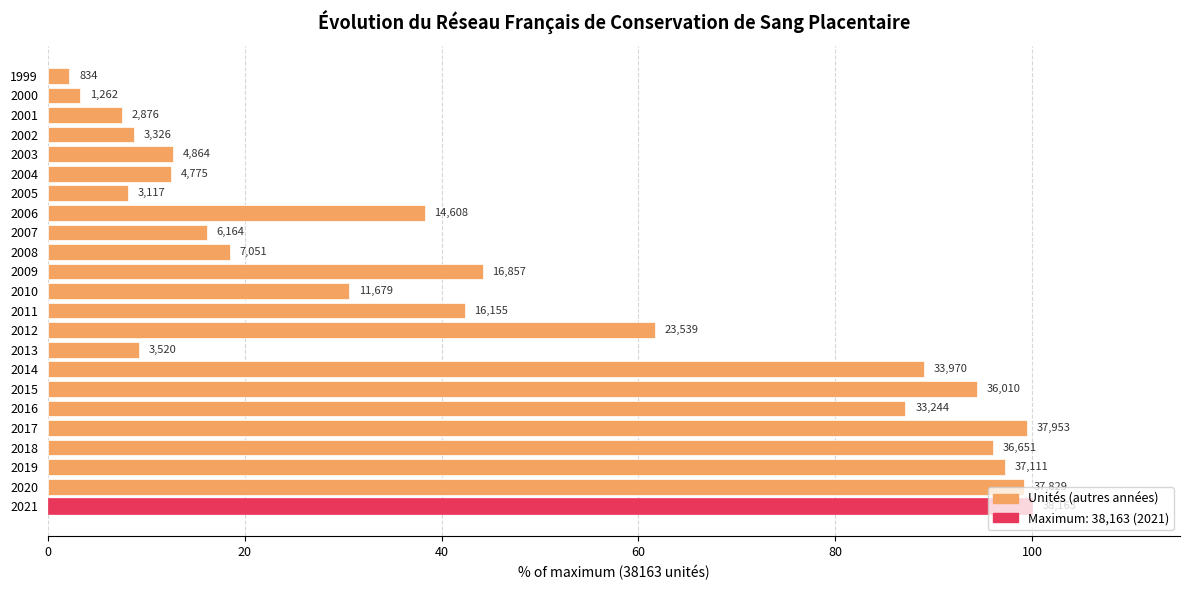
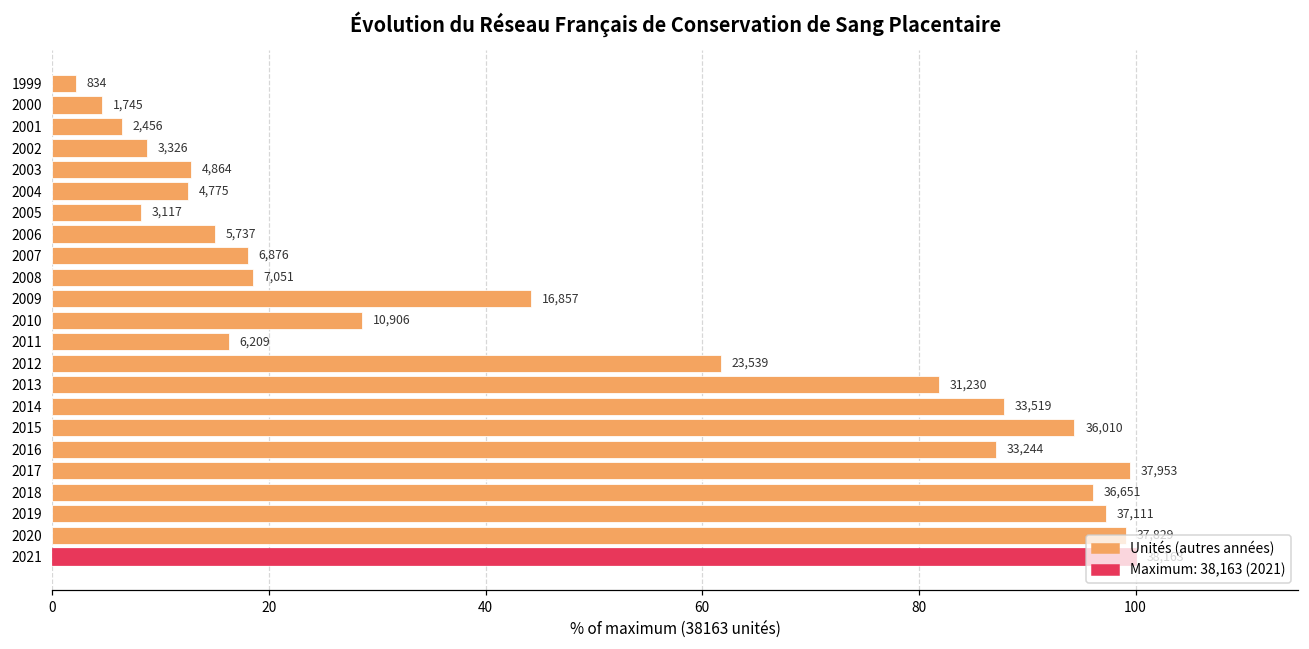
2000: 1,262 -> 1,745
2001: 2,876 -> 2,456
2006: 14,608 -> 5,737
2007: 6,164 -> 6,876
2010: 11,679 -> 10,906
2011: 16,155 -> 6,209
2013: 3,520 -> 31,230
2014: 33,970 -> 33,519
